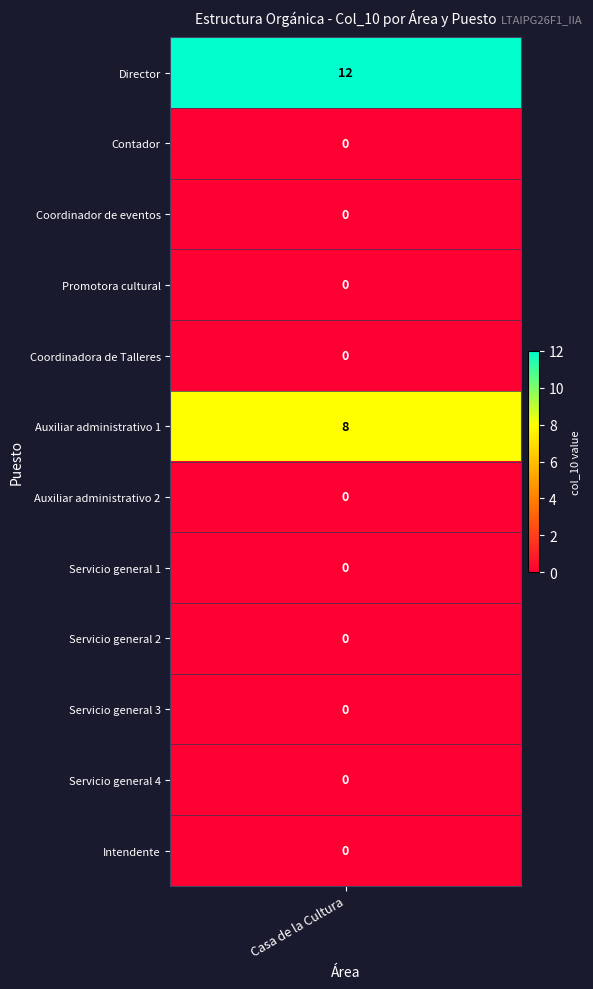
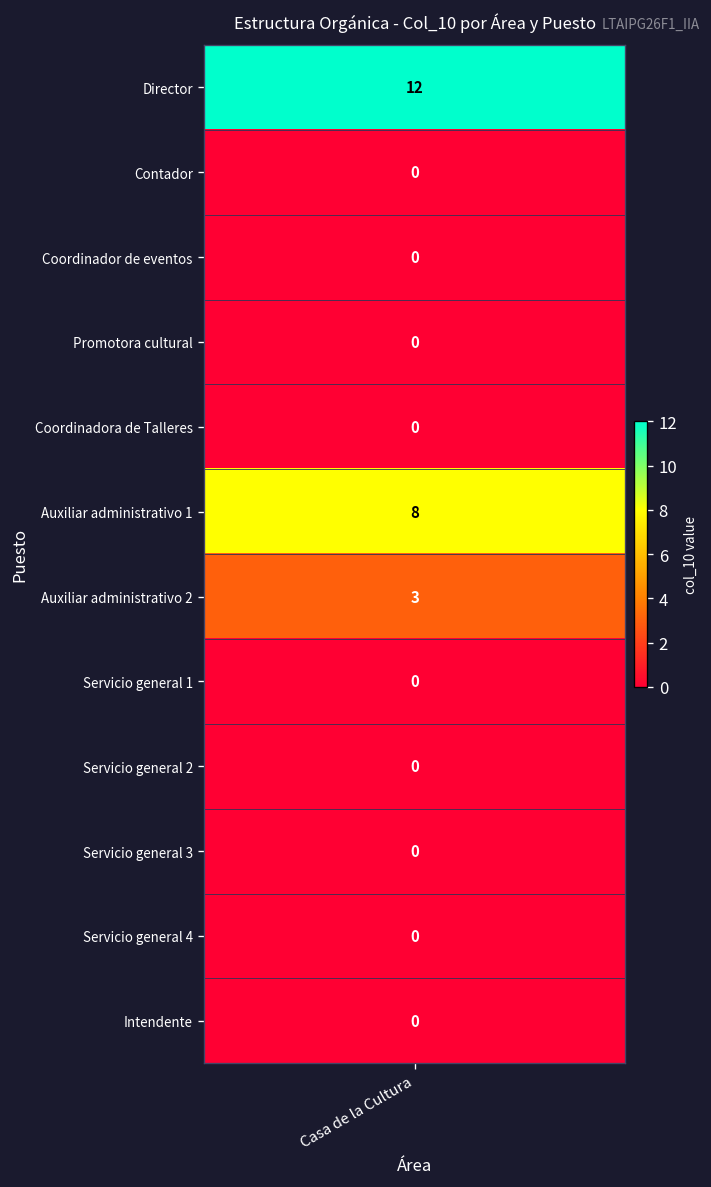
Auxiliar administrativo 2, Casa de la Cultura: 0 -> 3
